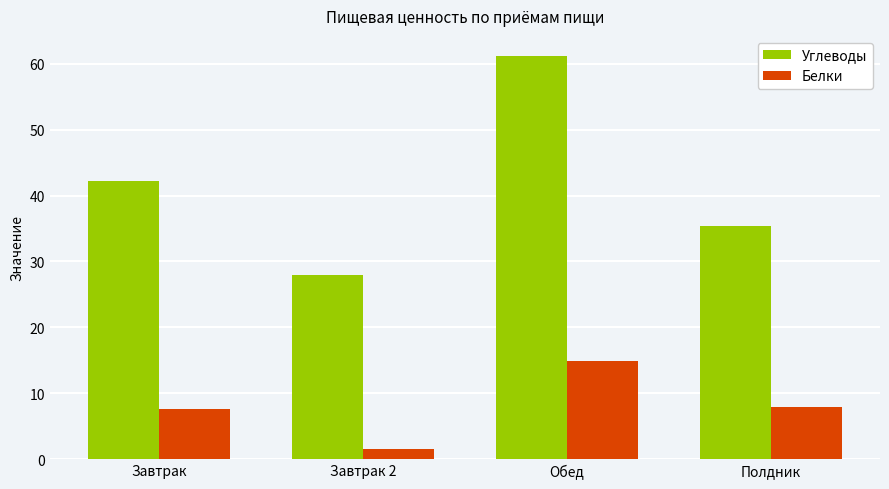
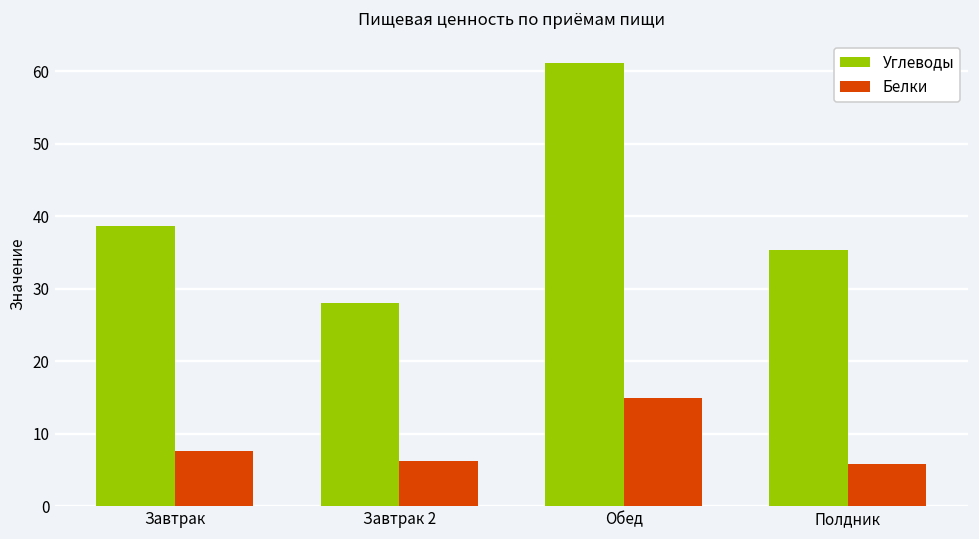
Углеводы, Завтрак: 42 -> 39
Белки, Завтрак 2: 2 -> 6
Белки, Полдник: 8 -> 6
